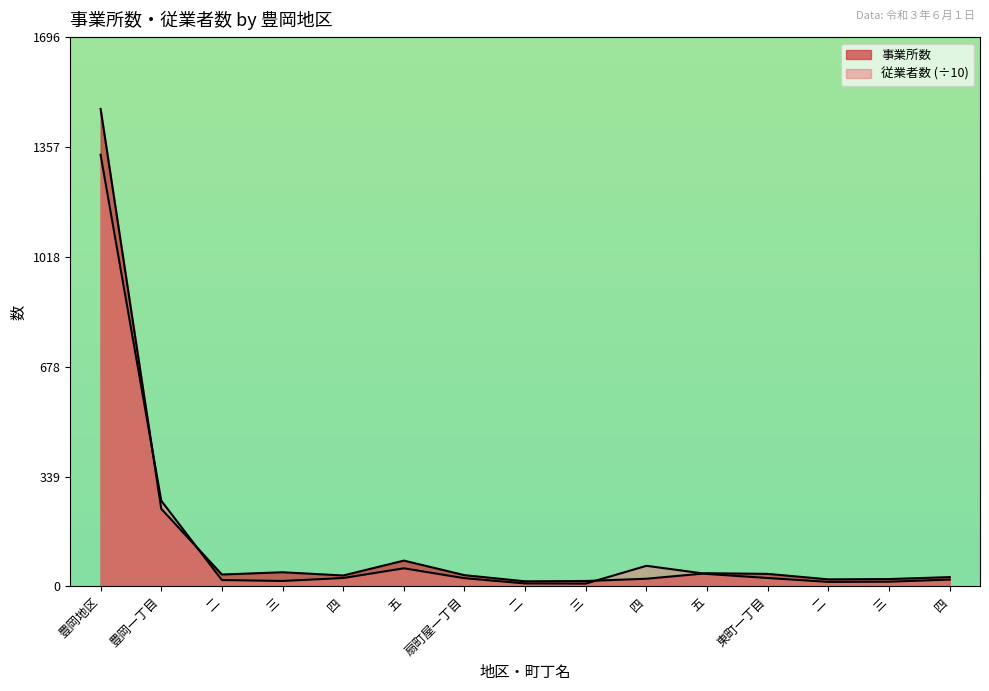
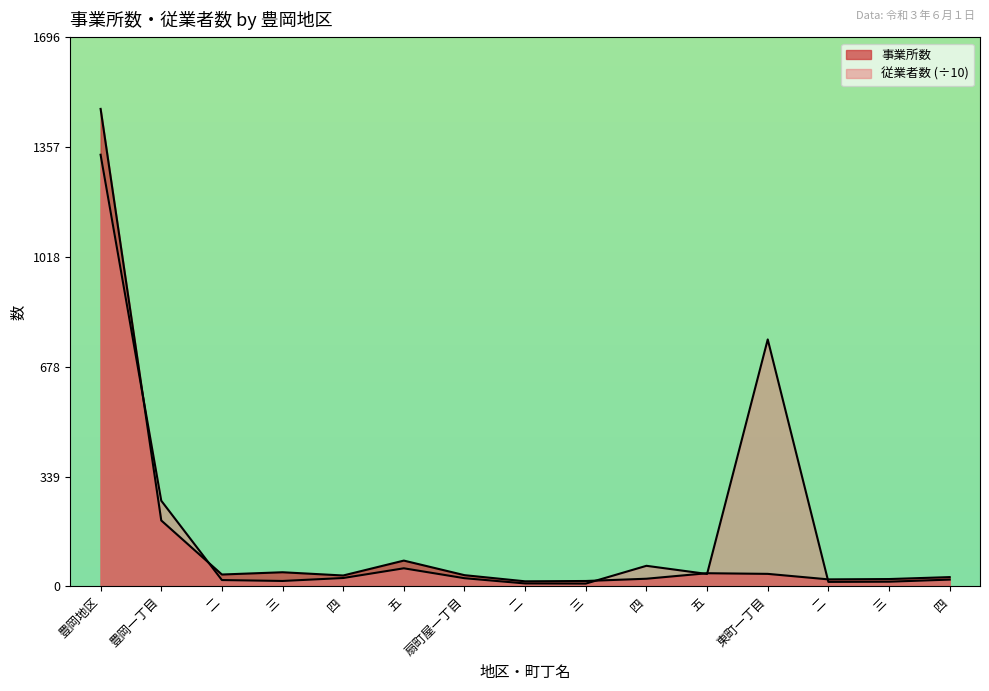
事業所数, 豊岡一丁目: 240 -> 200
従業者数 (÷10), 東町一丁目: 30 -> 760
